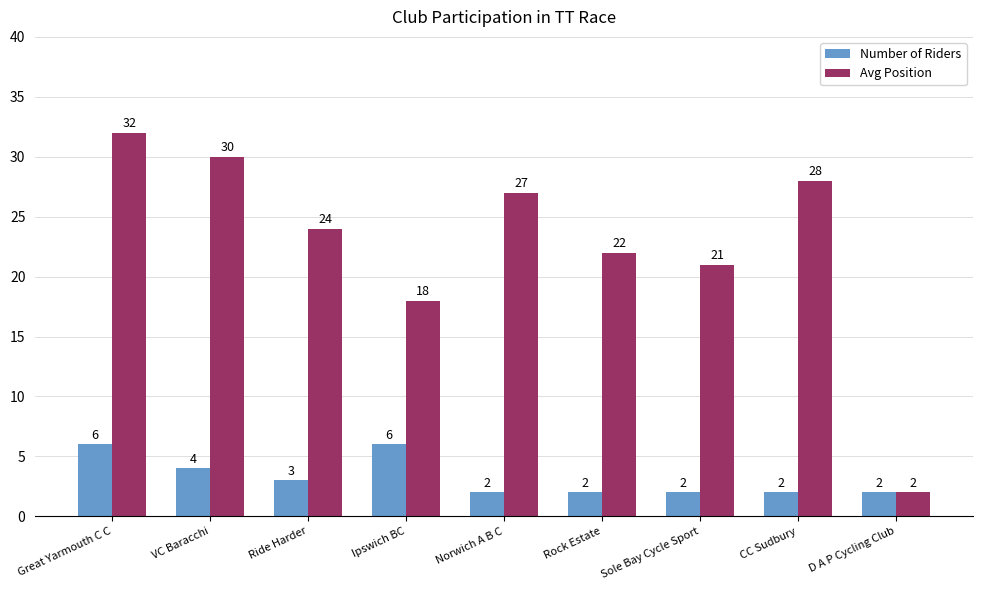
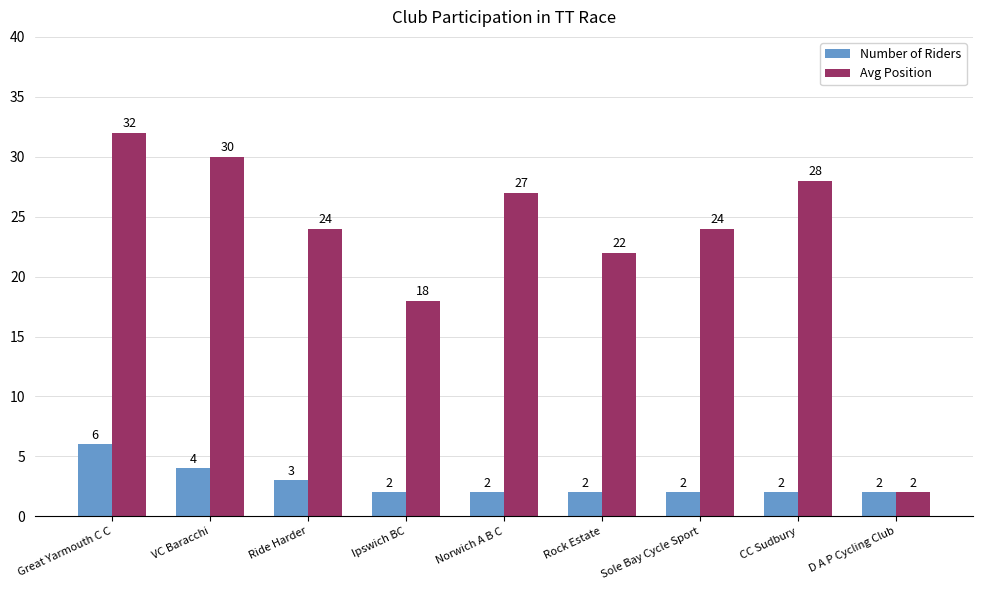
Number of Riders, Ipswich BC: 6 -> 2
Avg Position, Sole Bay Cycle Sport: 21 -> 24
